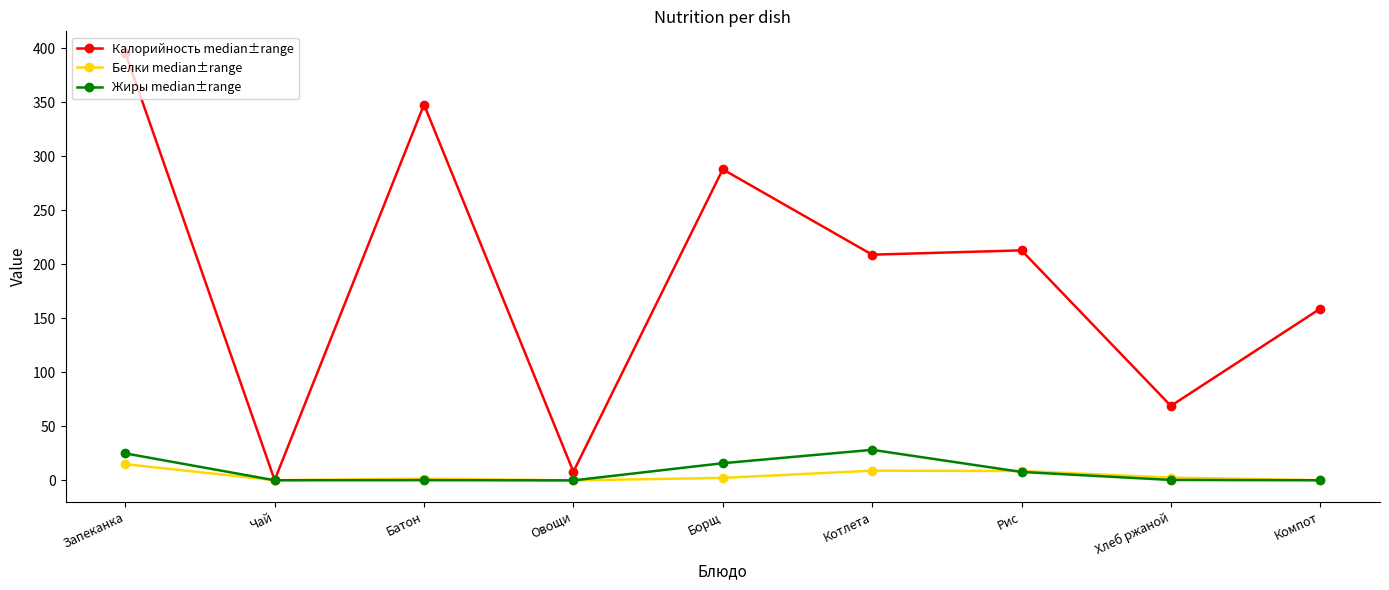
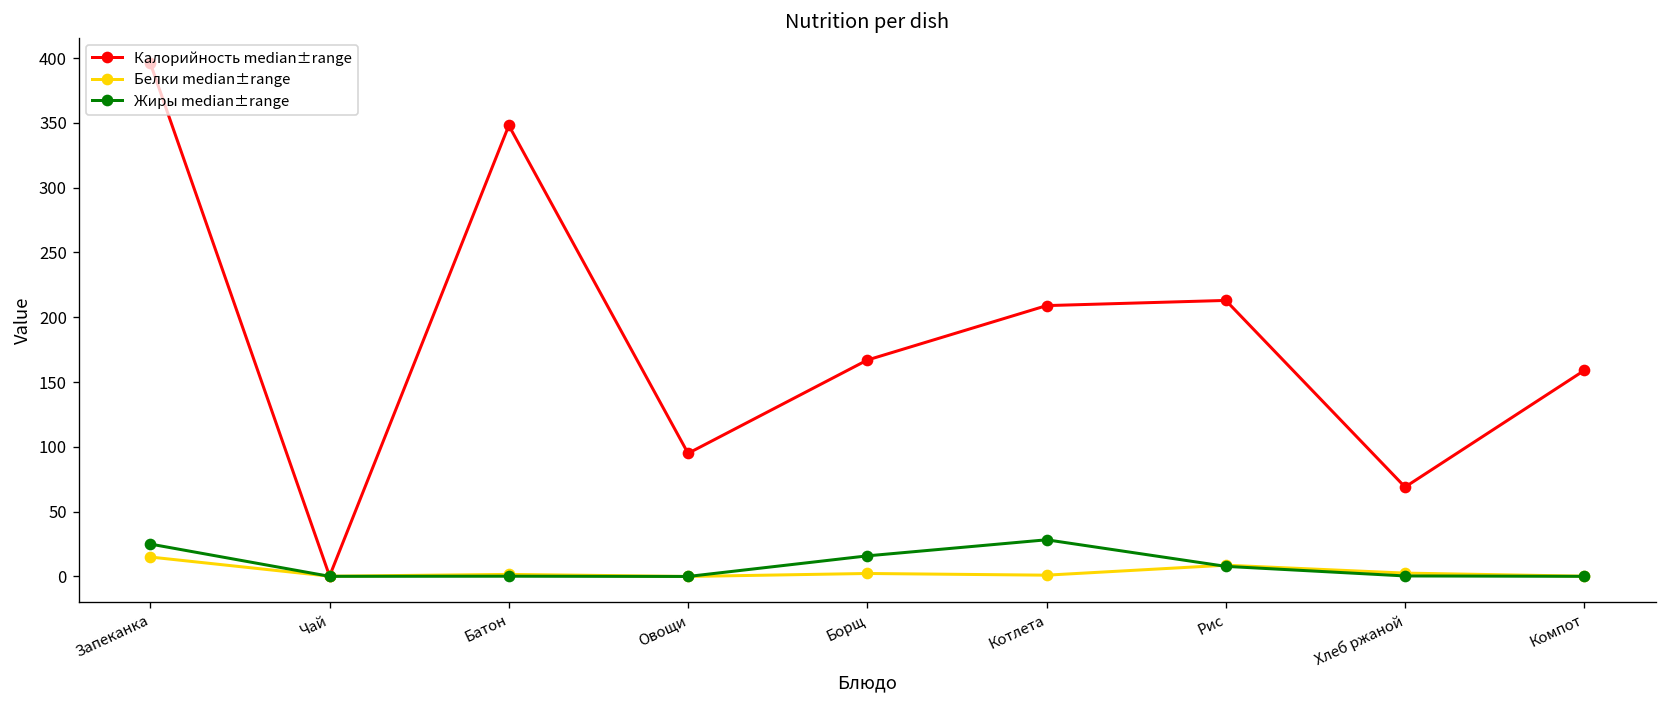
Калорийность median±range, Овощи: 8 -> 95
Калорийность median±range, Борщ: 288 -> 167
Белки median±range, Котлета: 9 -> 1
